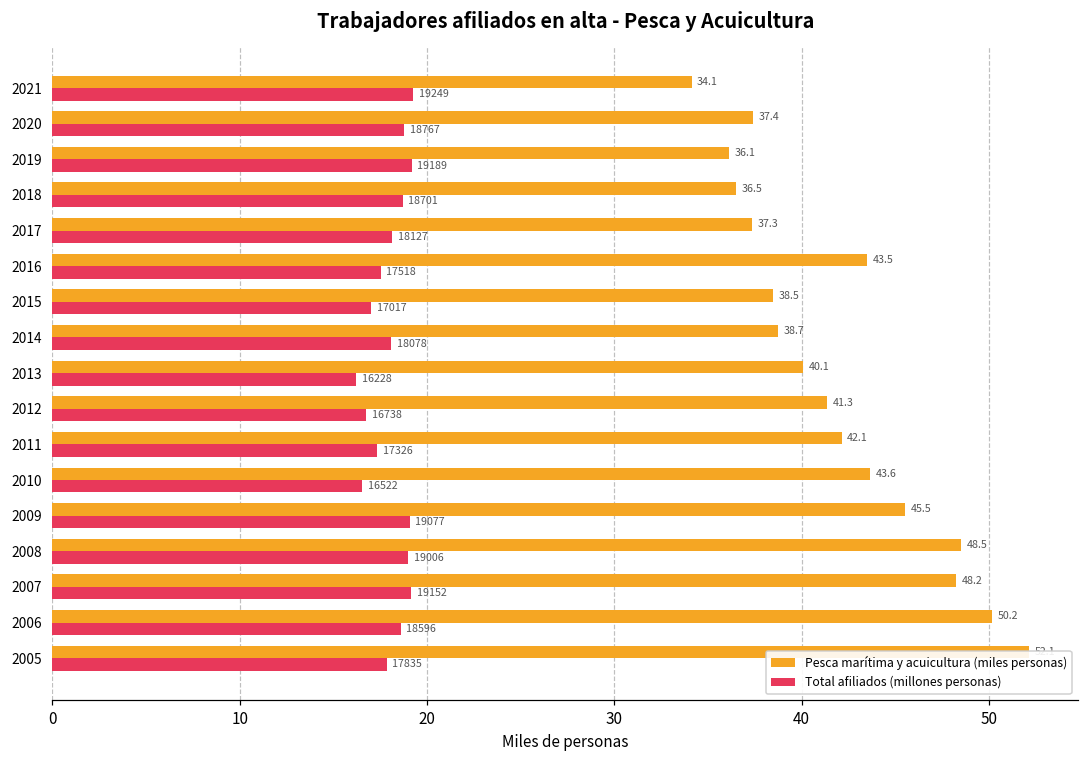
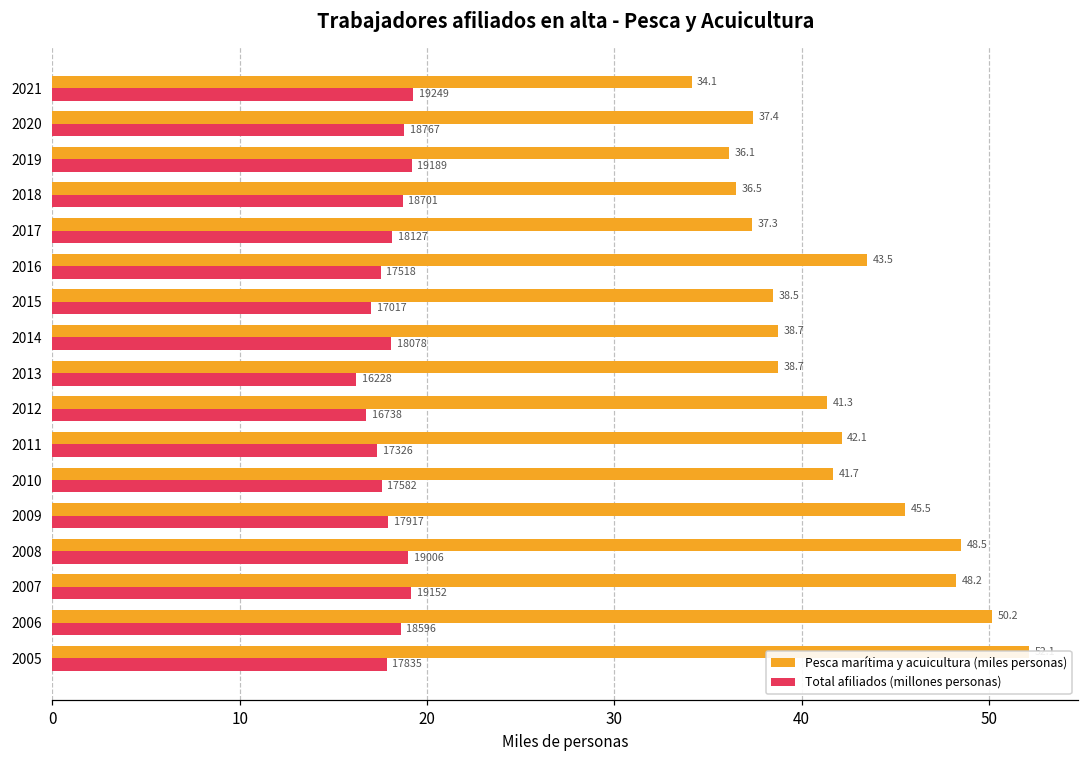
Pesca marítima y acuicultura (miles personas), 2013: 40.1 -> 38.7
Pesca marítima y acuicultura (miles personas), 2010: 43.6 -> 41.7
Total afiliados (millones personas), 2010: 16522 -> 17582
Total afiliados (millones personas), 2009: 19077 -> 17917
